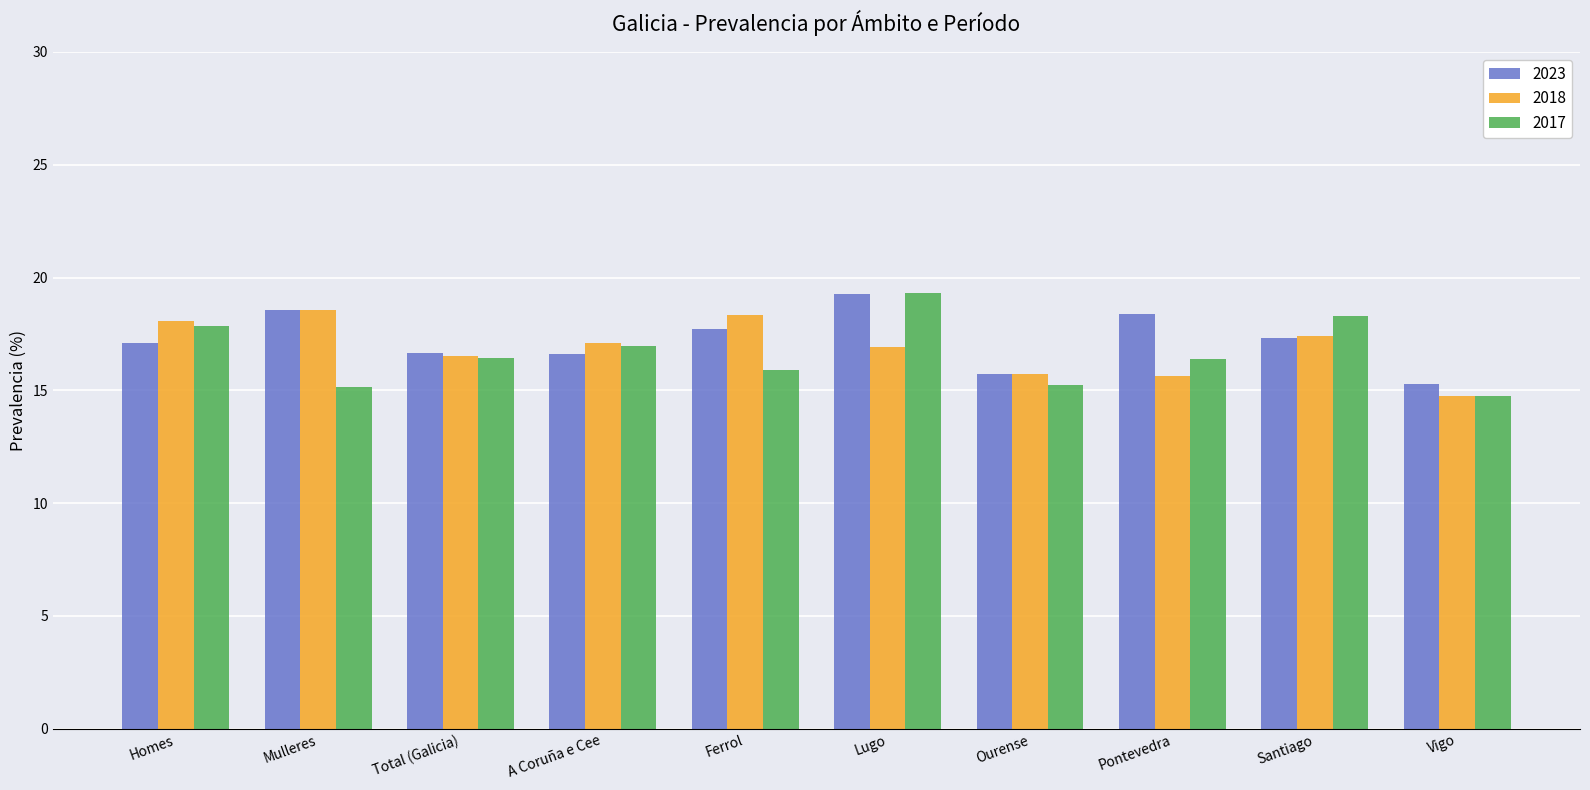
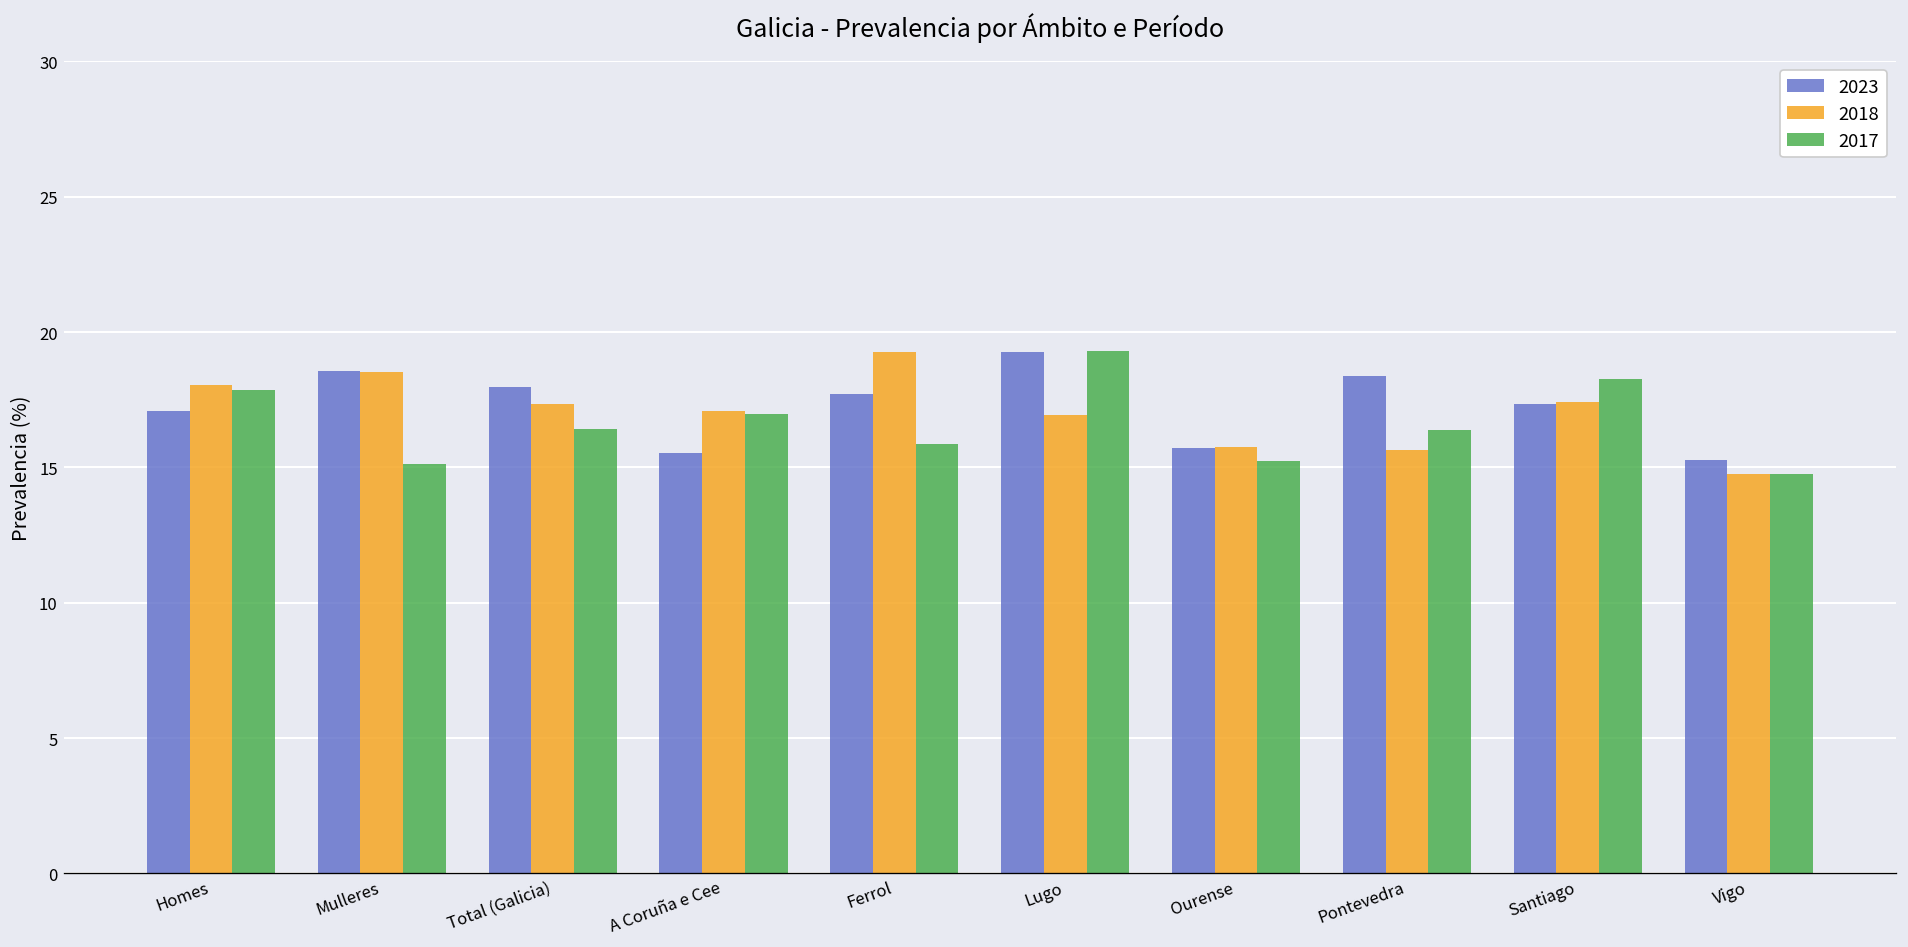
2023, Total (Galicia): 16.6 -> 18.0
2018, Total (Galicia): 16.5 -> 17.4
2023, A Coruña e Cee: 16.6 -> 15.5
2018, Ferrol: 18.4 -> 19.3
